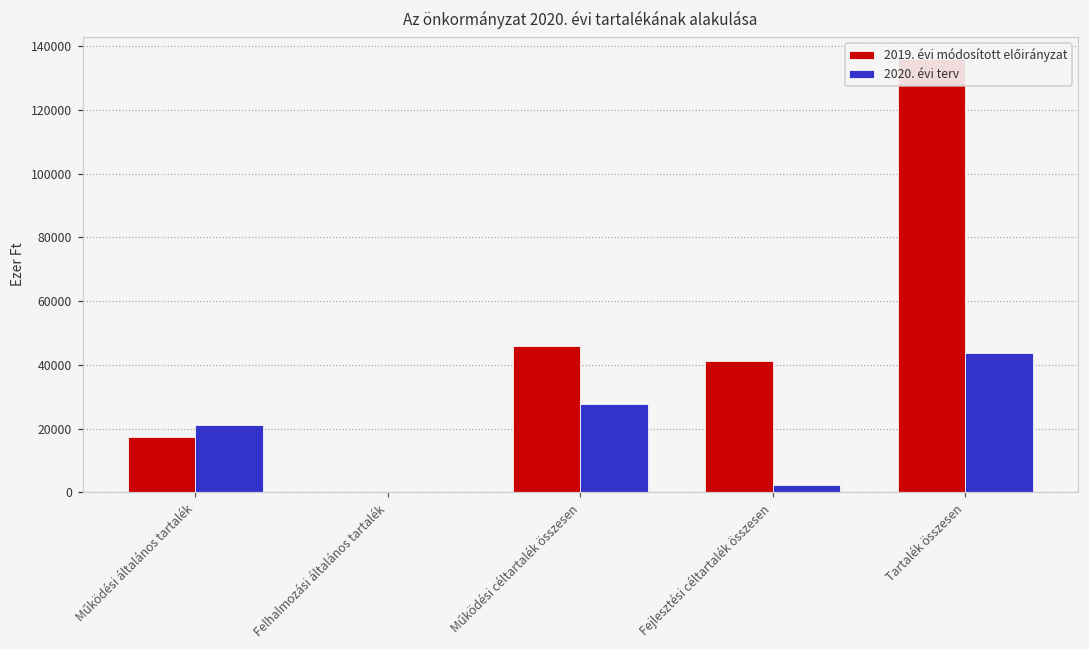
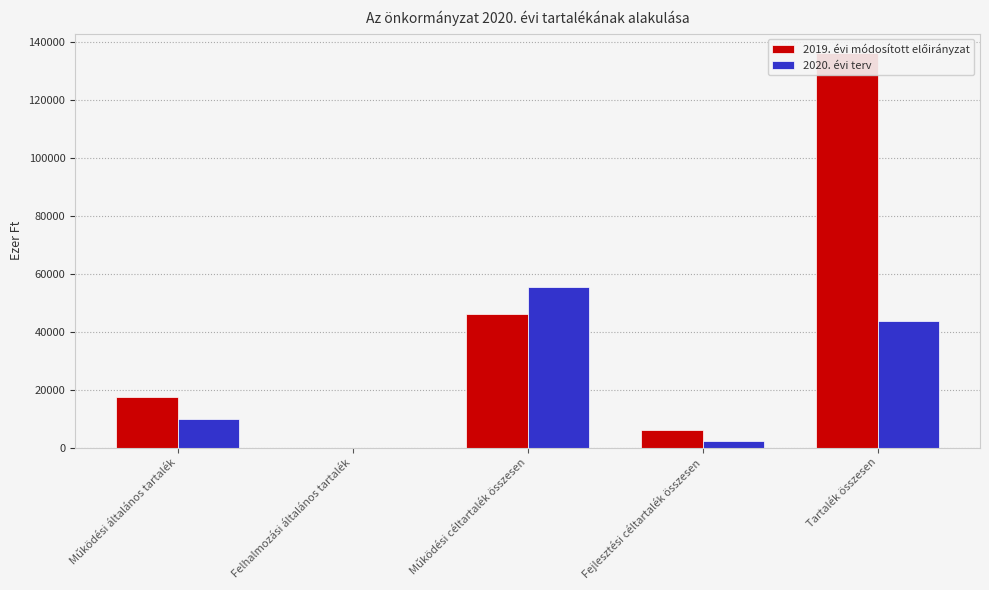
2020. évi terv, Működési általános tartalék: 21000 -> 10000
2020. évi terv, Működési céltartalék összesen: 28000 -> 55000
2019. évi módosított előirányzat, Fejlesztési céltartalék összesen: 41000 -> 6000
